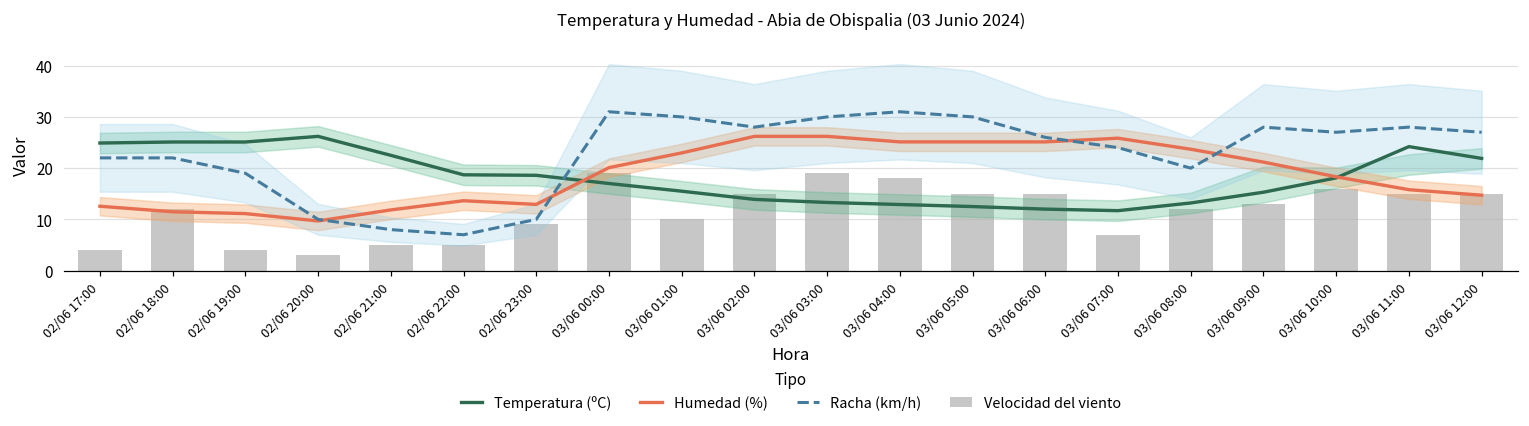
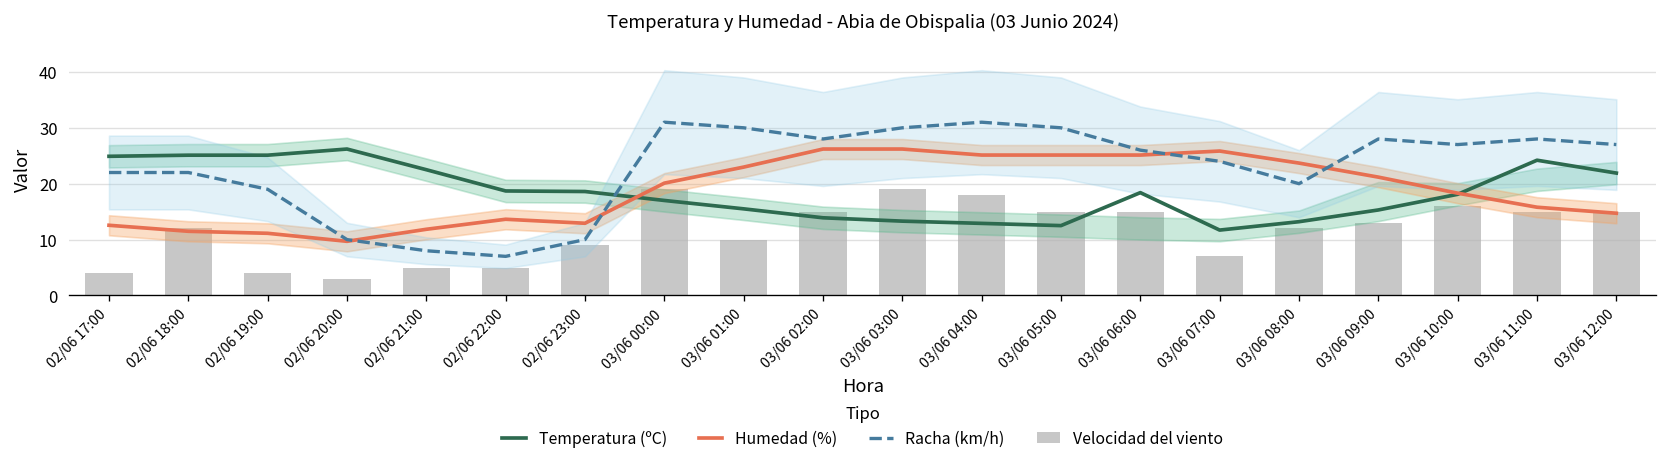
Temperatura (ºC), 03/06 06:00: 12 -> 18
